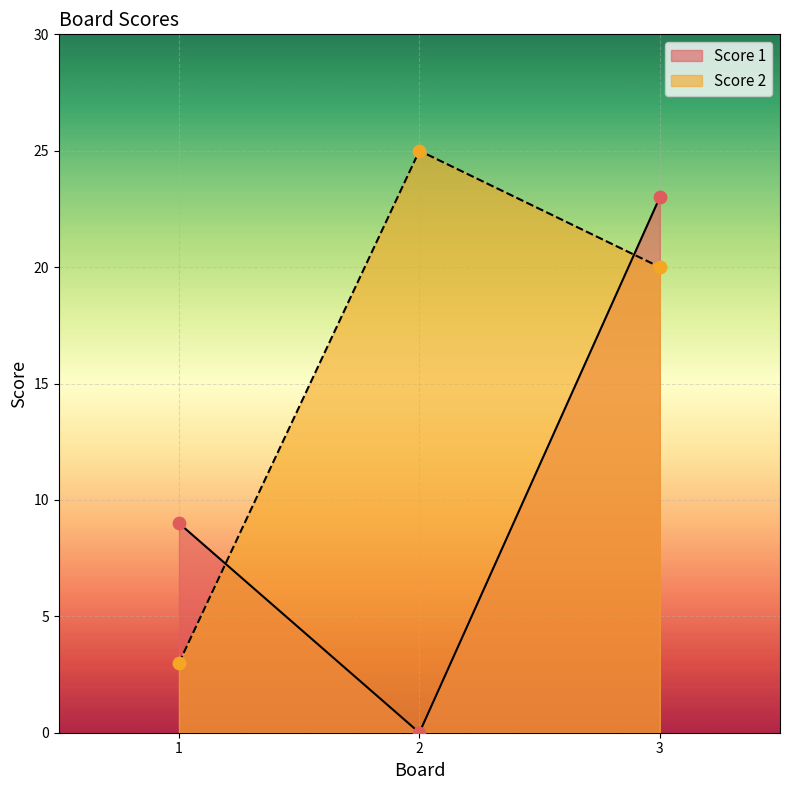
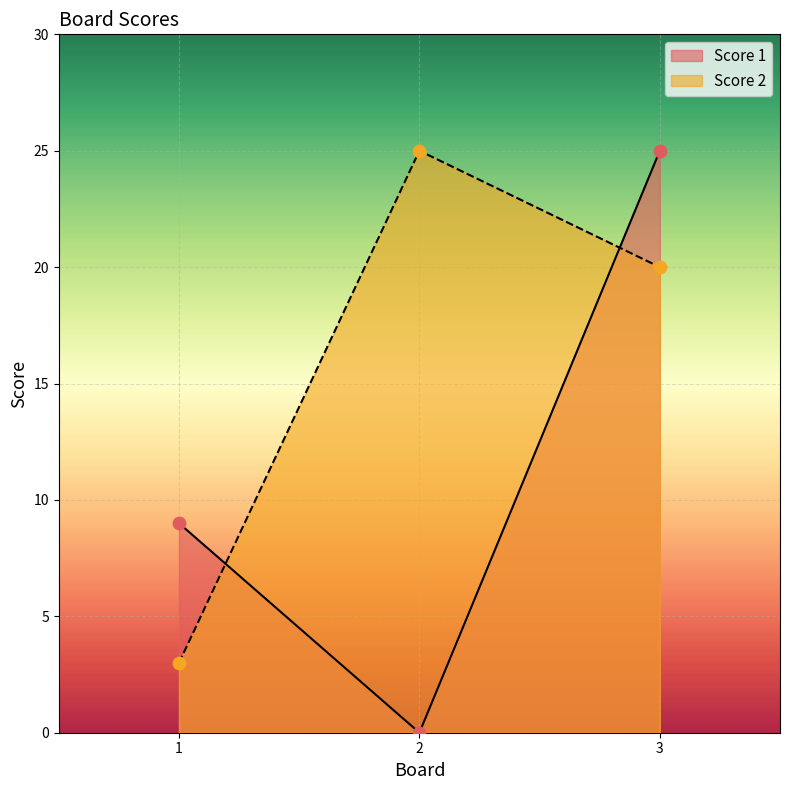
Score 1, 3: 23 -> 25
